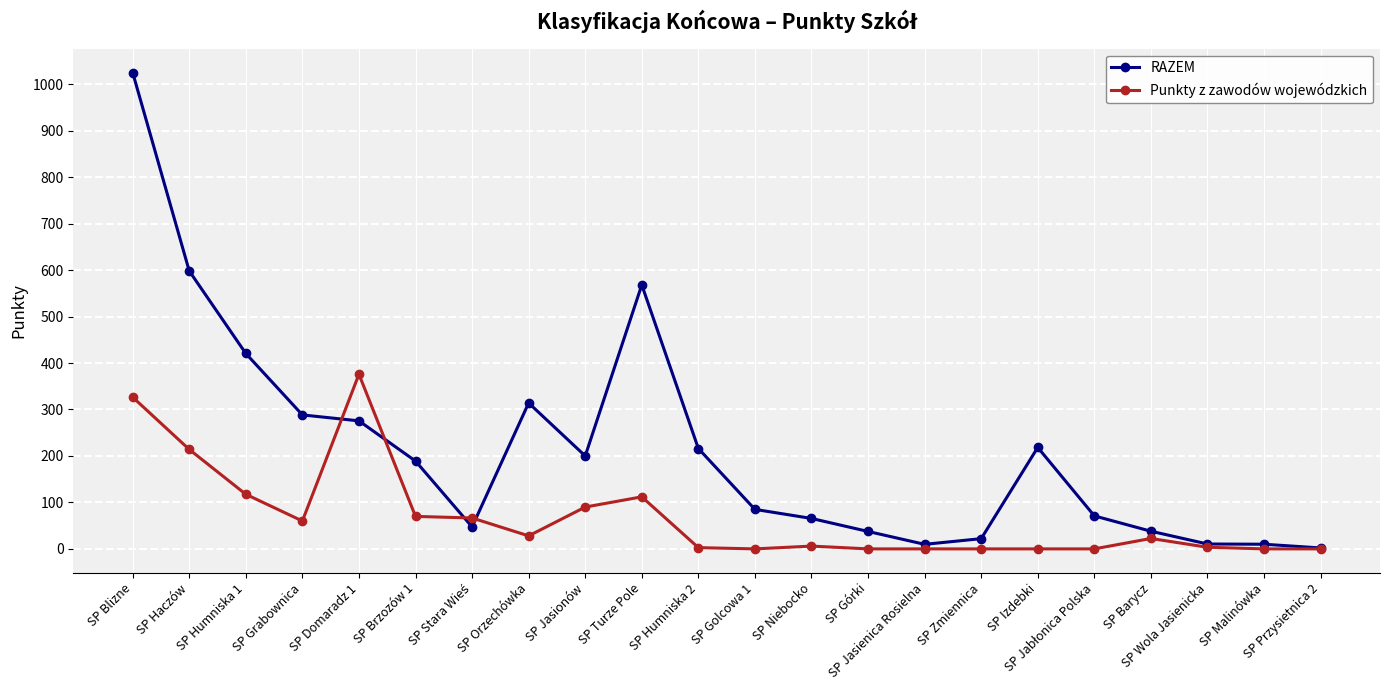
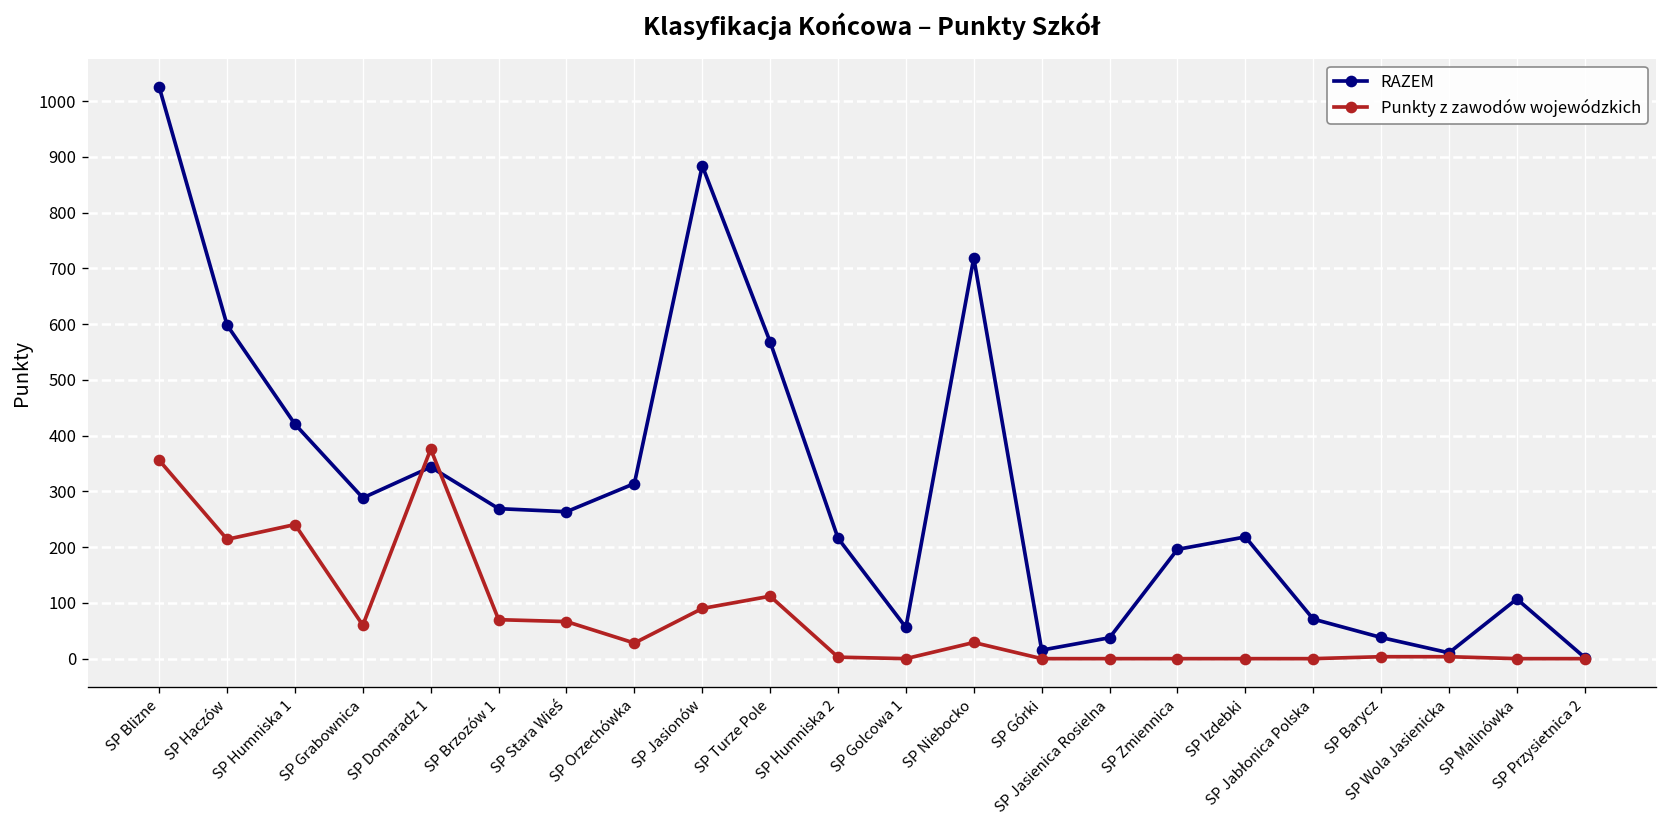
Punkty z zawodów wojewódzkich, SP Blizne: 330 -> 360
Punkty z zawodów wojewódzkich, SP Humniska 1: 120 -> 240
RAZEM, SP Domaradz 1: 280 -> 340
RAZEM, SP Brzozów 1: 190 -> 270
RAZEM, SP Stara Wieś: 50 -> 260
RAZEM, SP Jasionów: 200 -> 880
RAZEM, SP Golcowa 1: 90 -> 60
RAZEM, SP Niebocko: 70 -> 720
Punkty z zawodów wojewódzkich, SP Niebocko: 10 -> 30
RAZEM, SP Górki: 40 -> 20
RAZEM, SP Jasienica Rosielna: 10 -> 40
RAZEM, SP Zmiennica: 20 -> 200
Punkty z zawodów wojewódzkich, SP Barycz: 20 -> 0
RAZEM, SP Malinówka: 10 -> 110
